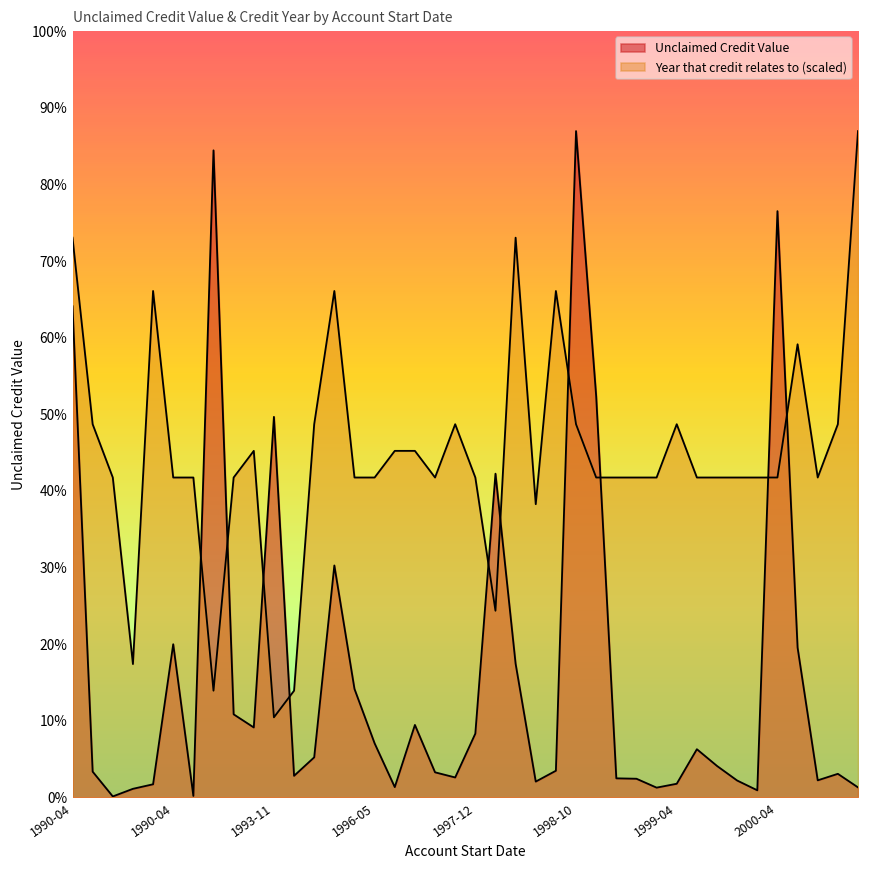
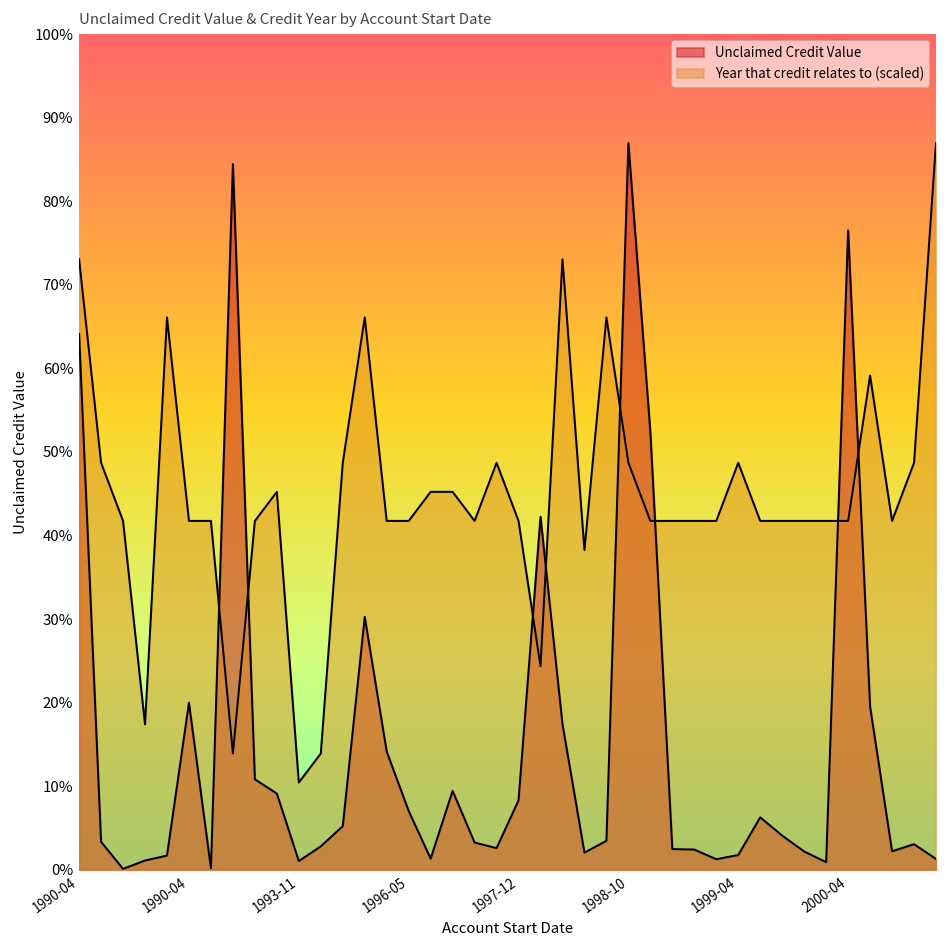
Unclaimed Credit Value, 1993-11: 50% -> 1%
